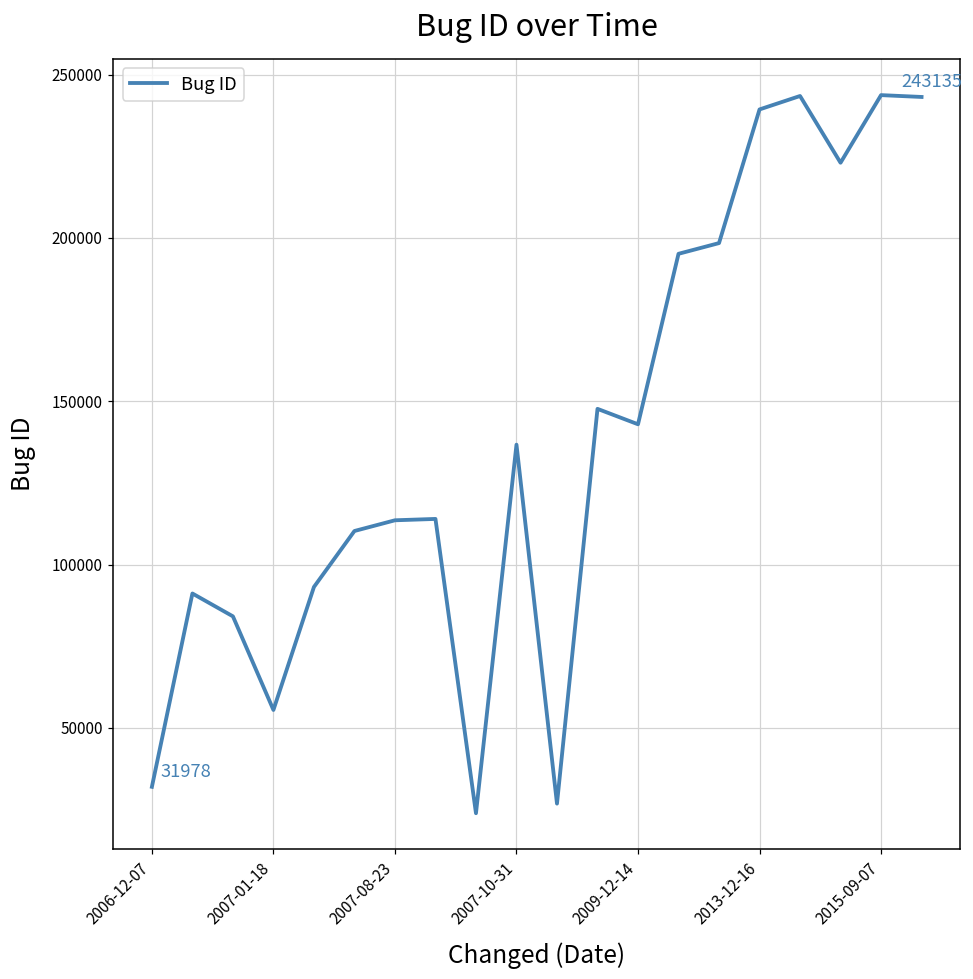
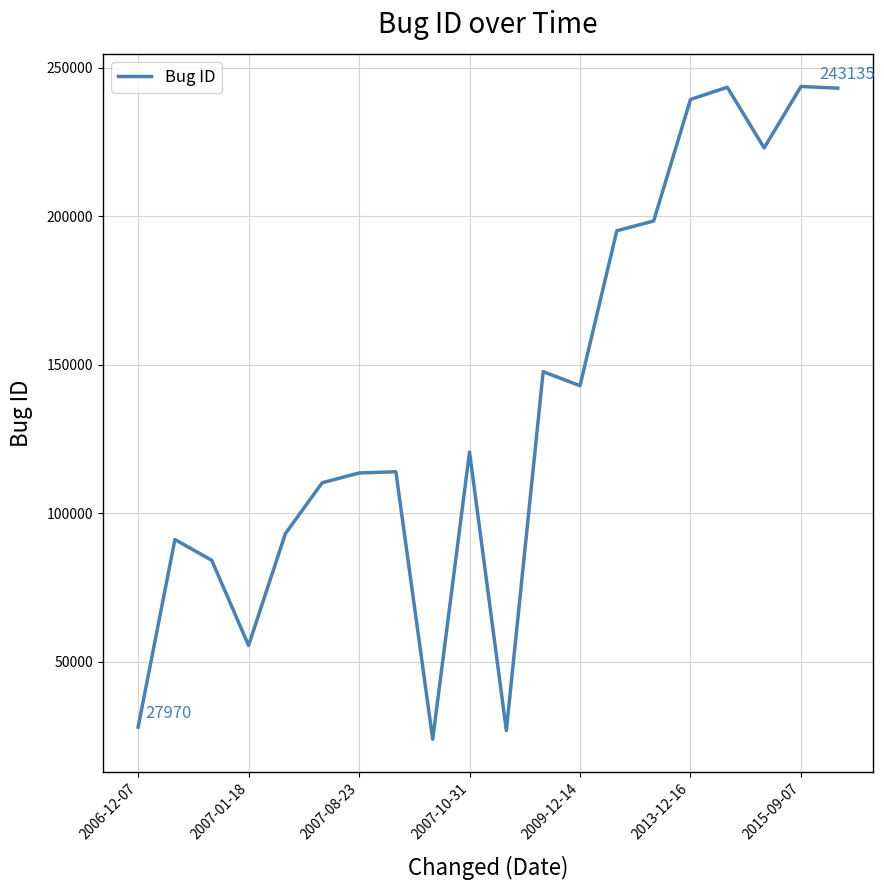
2006-12-07: 31978 -> 27970
2007-10-31: 137000 -> 121000
